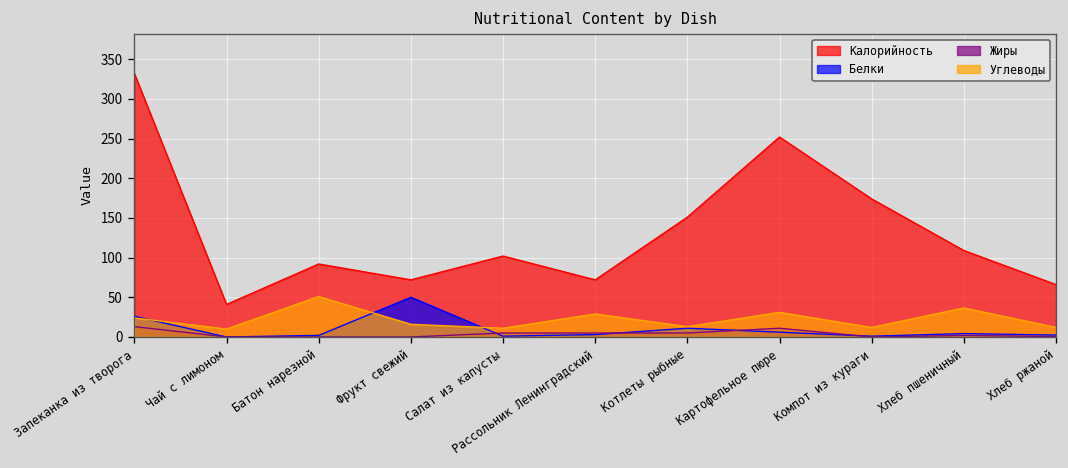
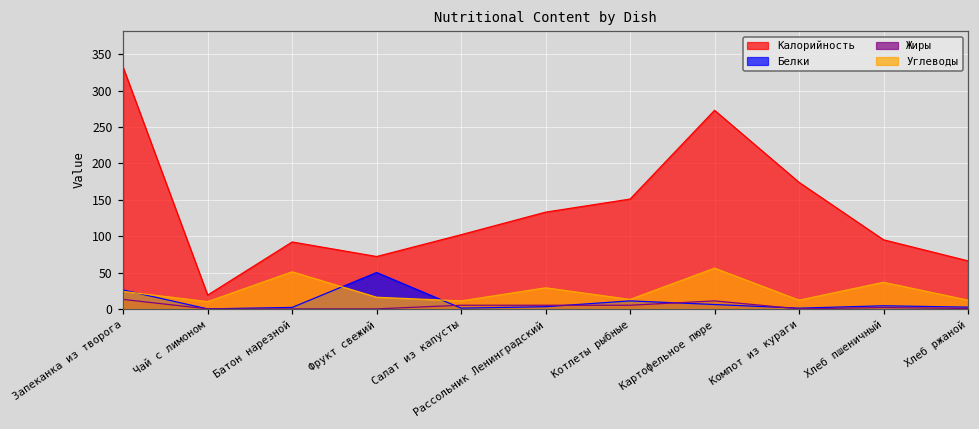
Калорийность, Чай с лимоном: 40 -> 20
Калорийность, Рассольник Ленинградский: 70 -> 130
Калорийность, Картофельное пюре: 250 -> 270
Углеводы, Картофельное пюре: 30 -> 60
Калорийность, Хлеб пшеничный: 110 -> 100
